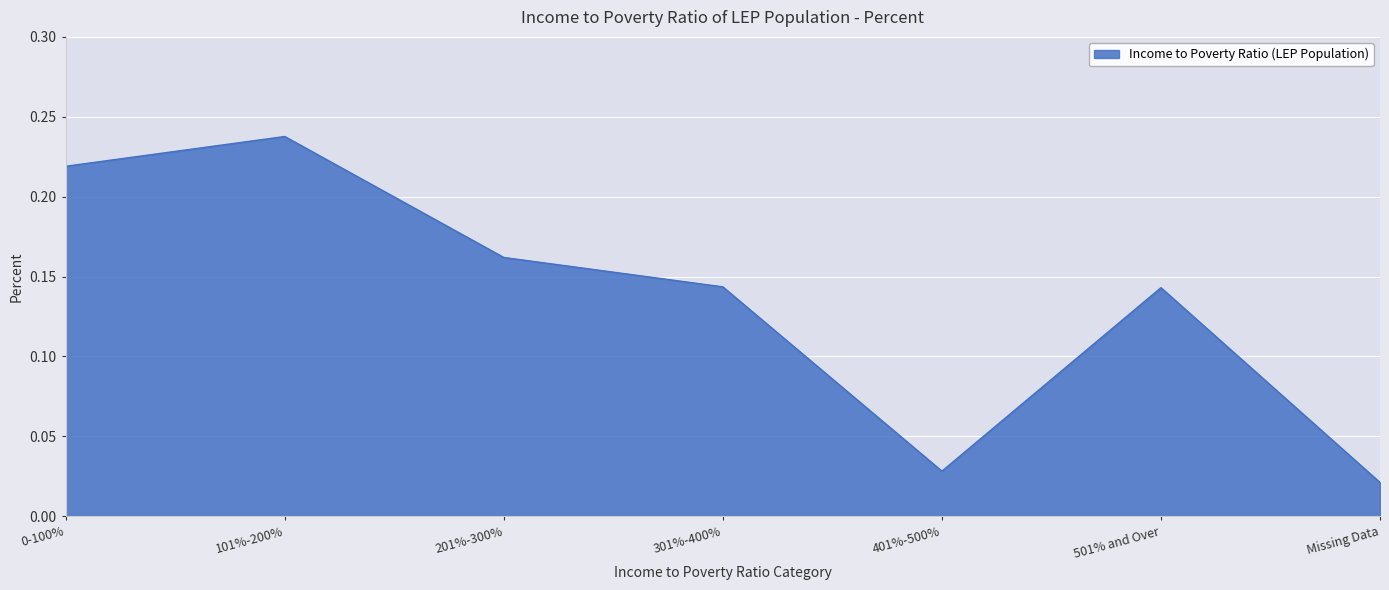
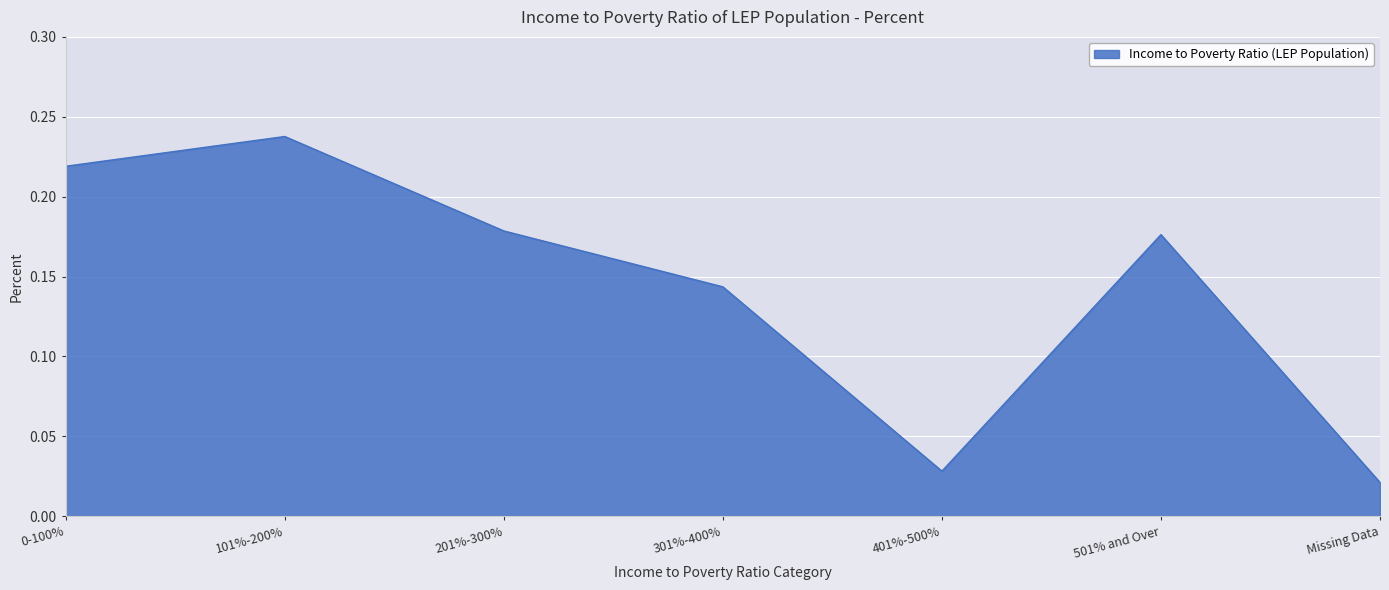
201%-300%: 0.162 -> 0.179
501% and Over: 0.143 -> 0.176
